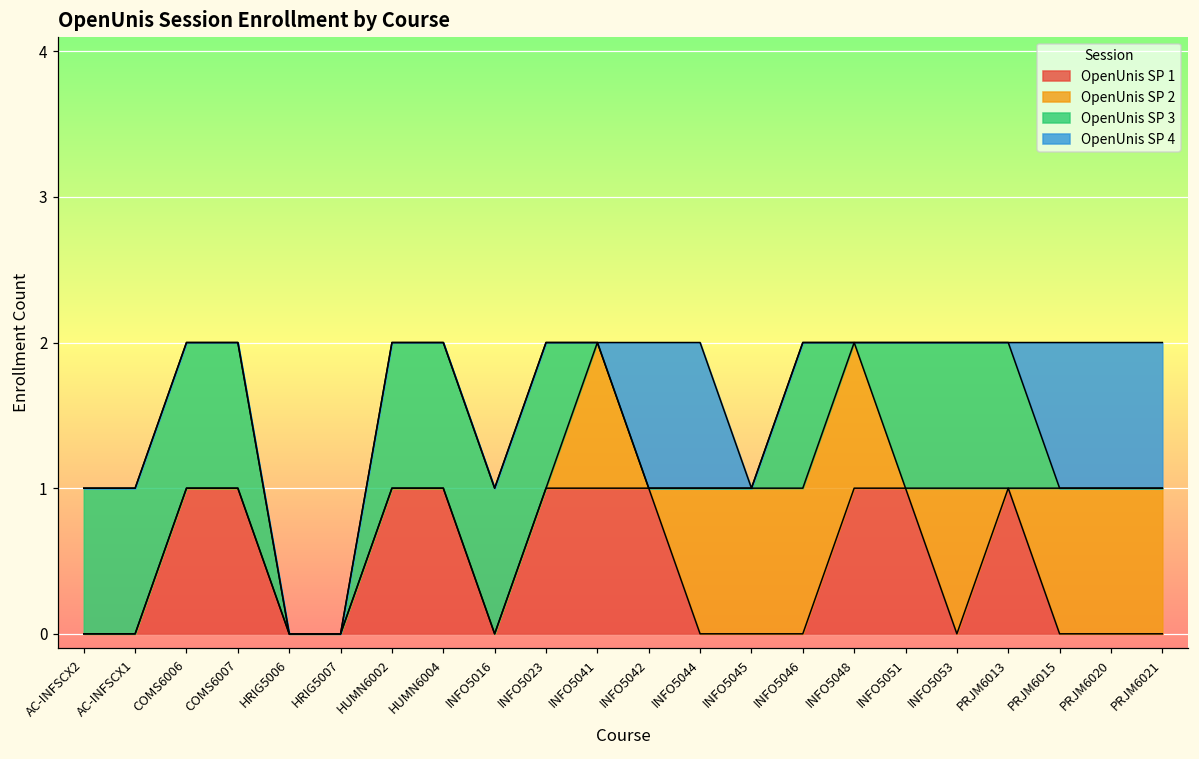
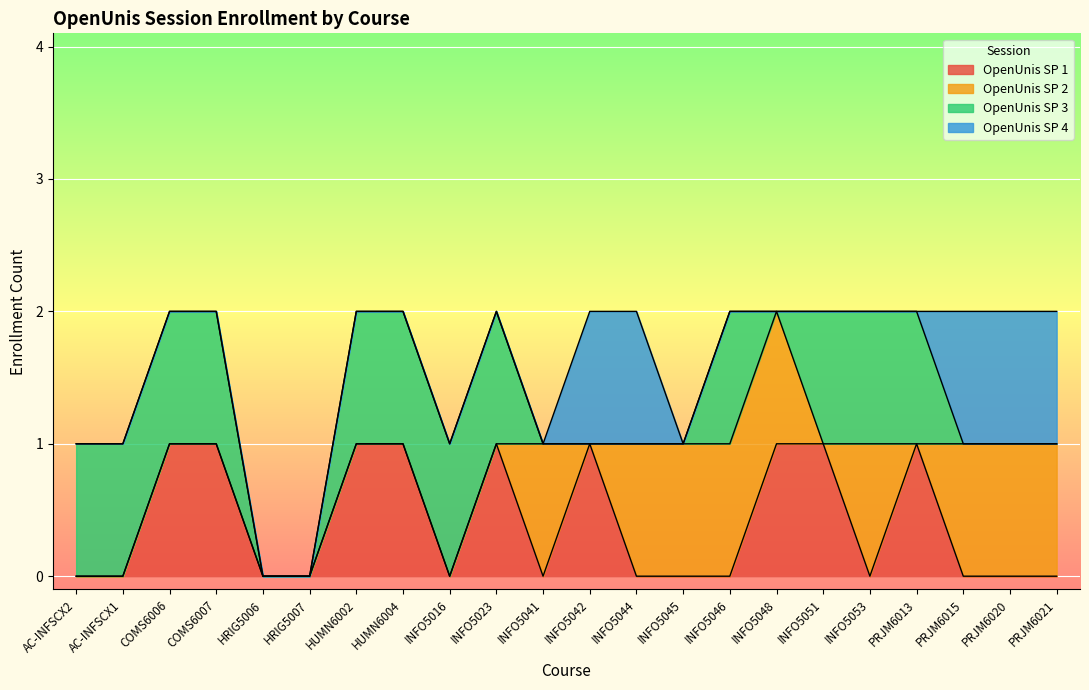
OpenUnis SP 1, INFO5041: 1 -> 0
